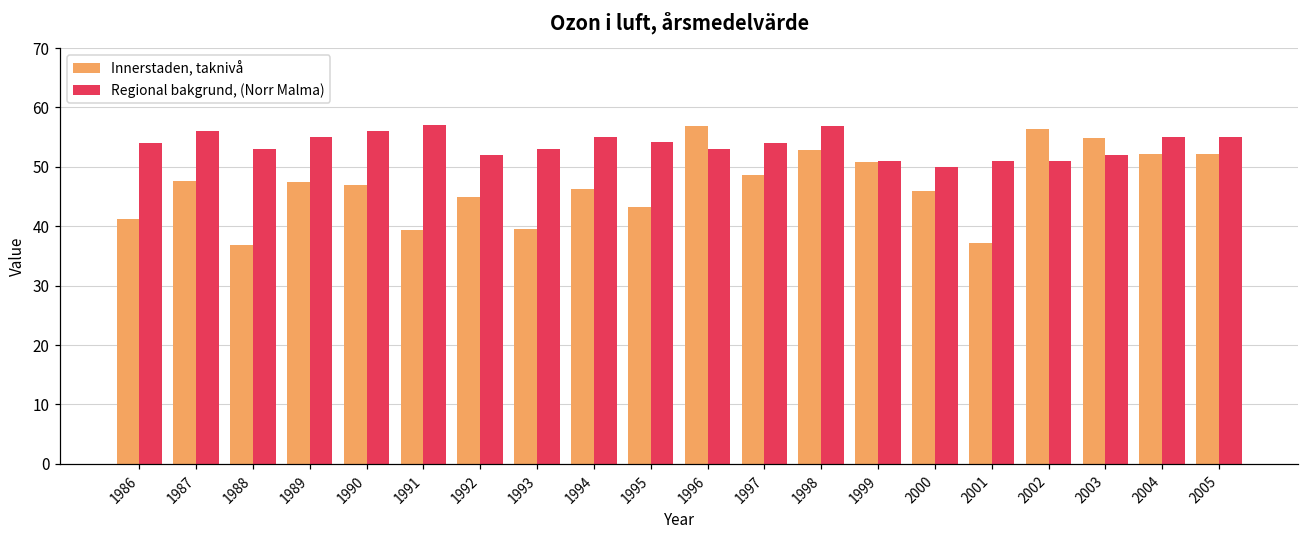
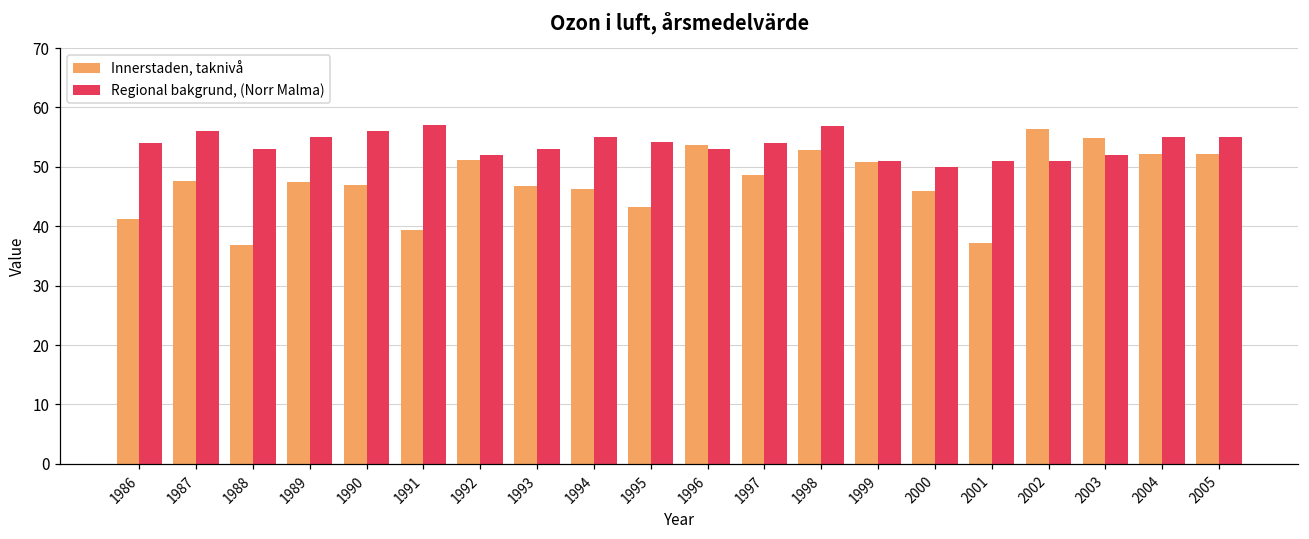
Innerstaden, taknivå, 1992: 45 -> 51
Innerstaden, taknivå, 1993: 40 -> 47
Innerstaden, taknivå, 1996: 57 -> 54
